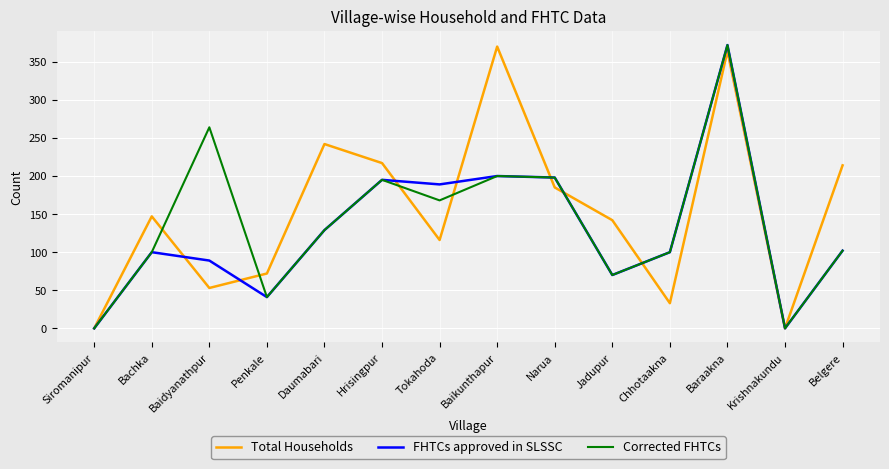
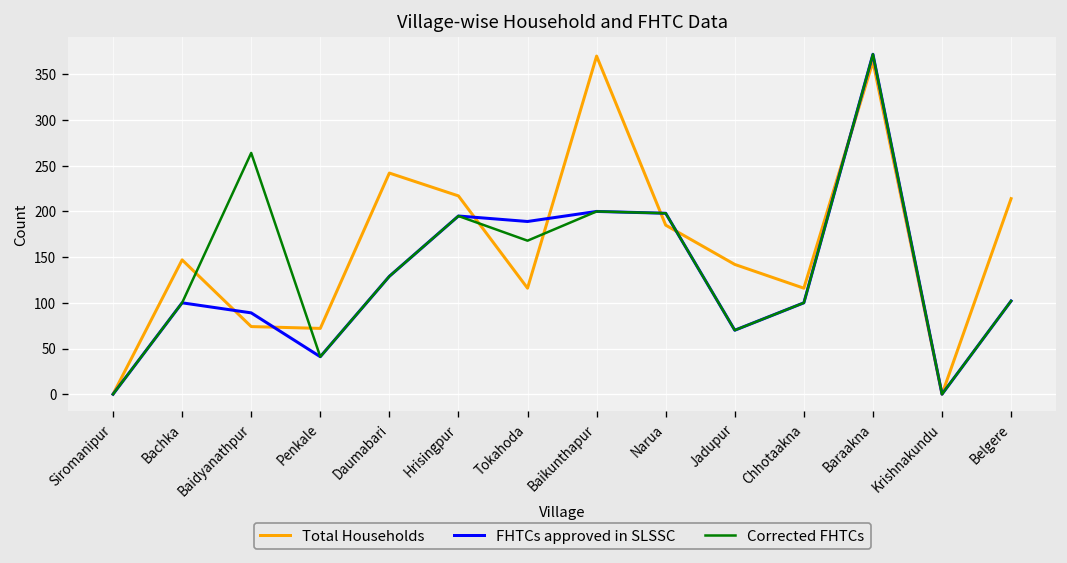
Total Households, Baidyanathpur: 50 -> 70
Total Households, Chhotaakna: 30 -> 120
